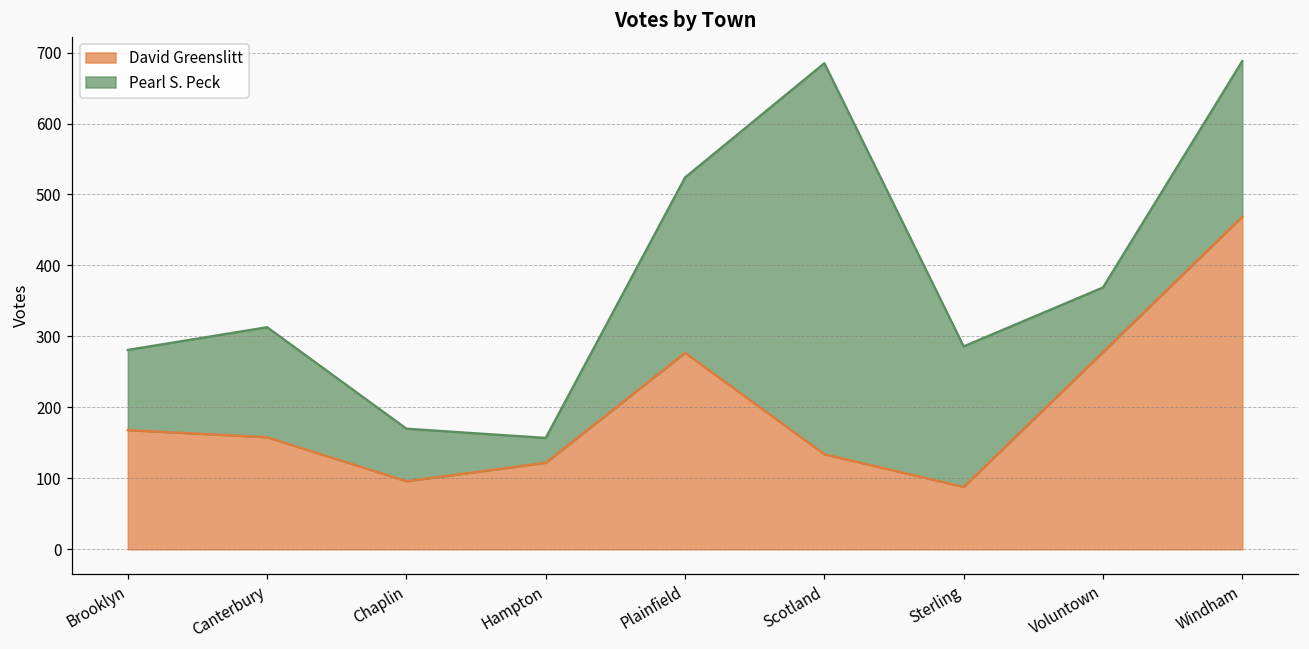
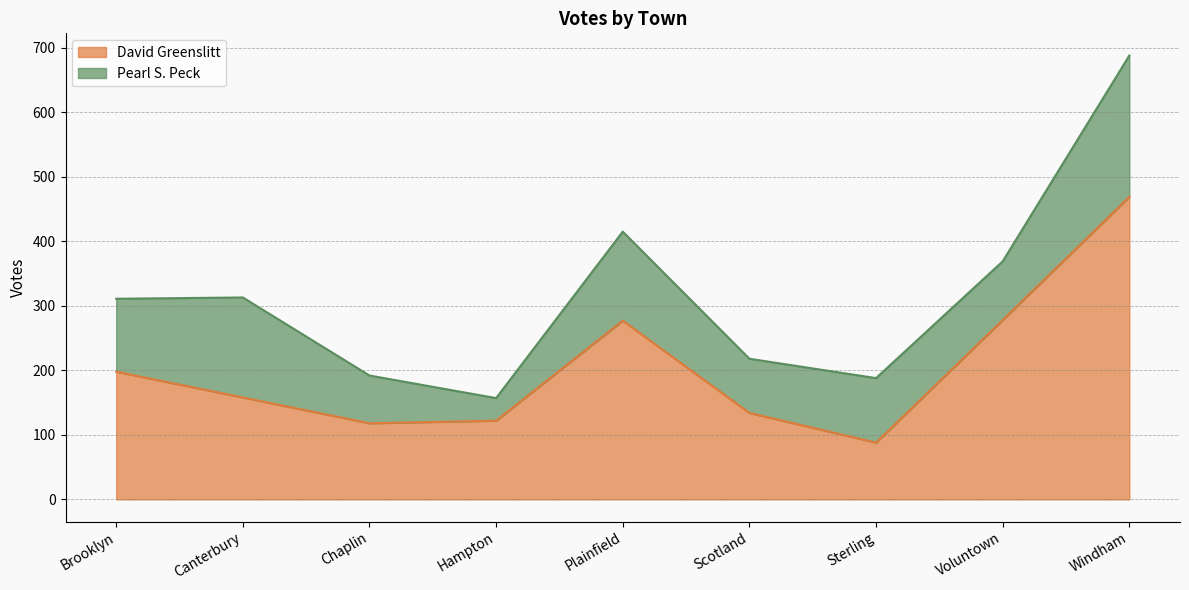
David Greenslitt, Brooklyn: 170 -> 200
David Greenslitt, Chaplin: 100 -> 120
Pearl S. Peck, Plainfield: 250 -> 140
Pearl S. Peck, Scotland: 550 -> 80
Pearl S. Peck, Sterling: 200 -> 100
